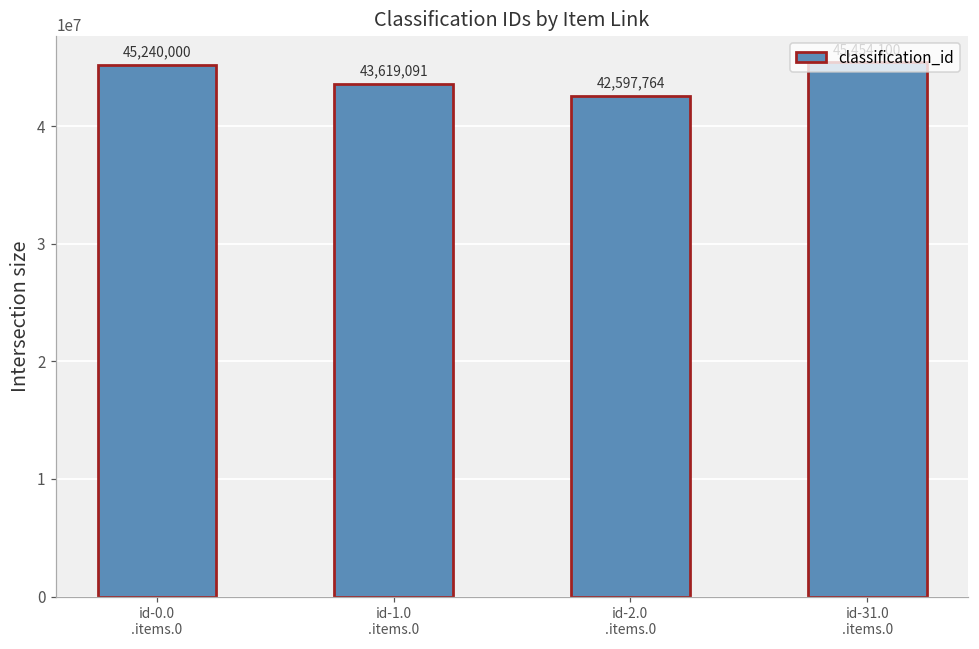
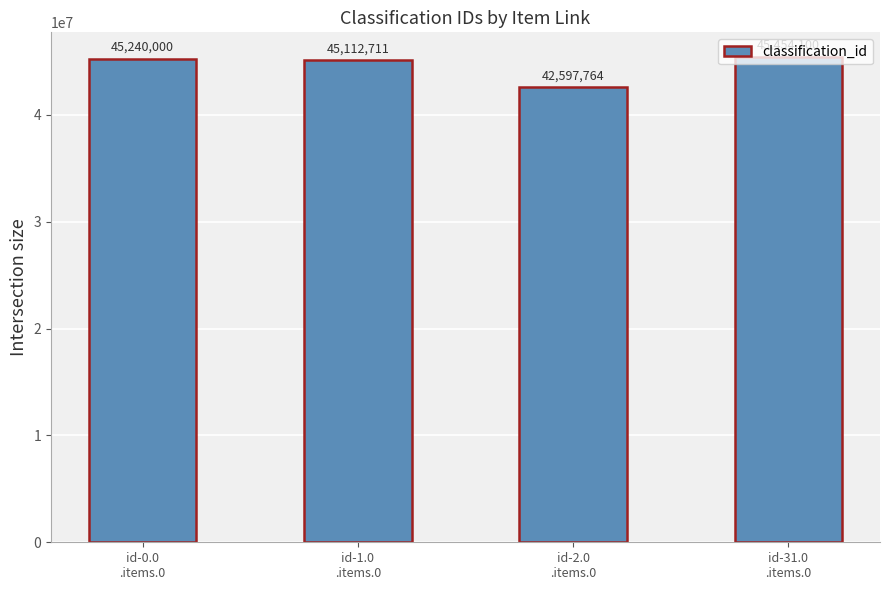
id-1.0 .items.0: 43,619,091 -> 45,112,711
